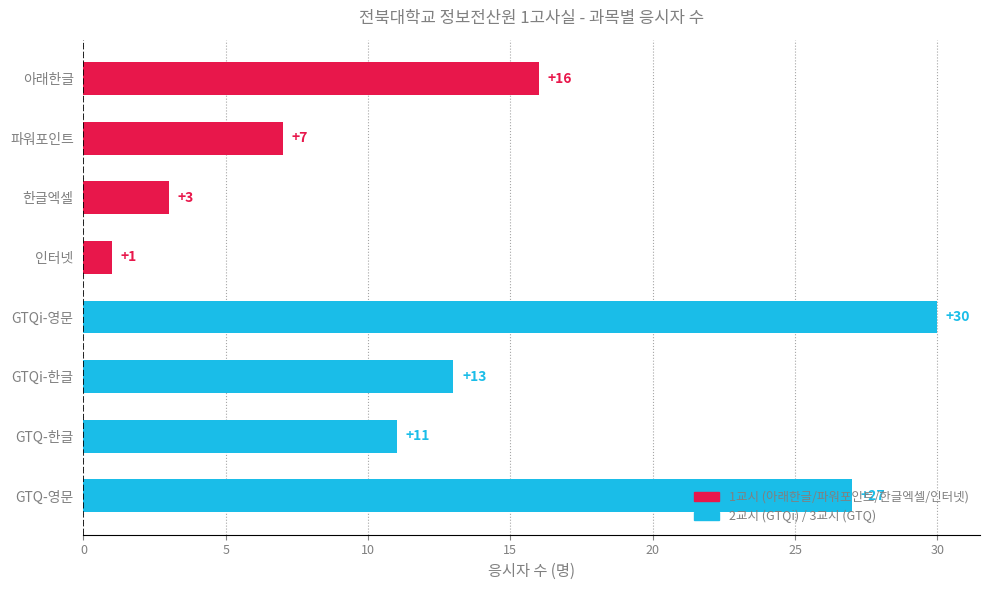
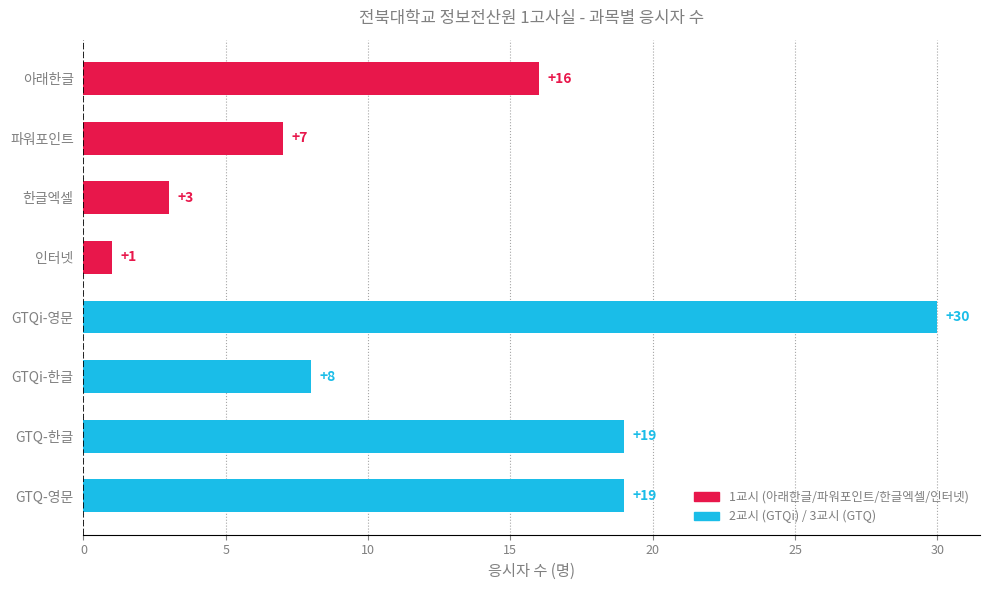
GTQi-한글: +13 -> +8
GTQ-한글: +11 -> +19
GTQ-영문: +27 -> +19
